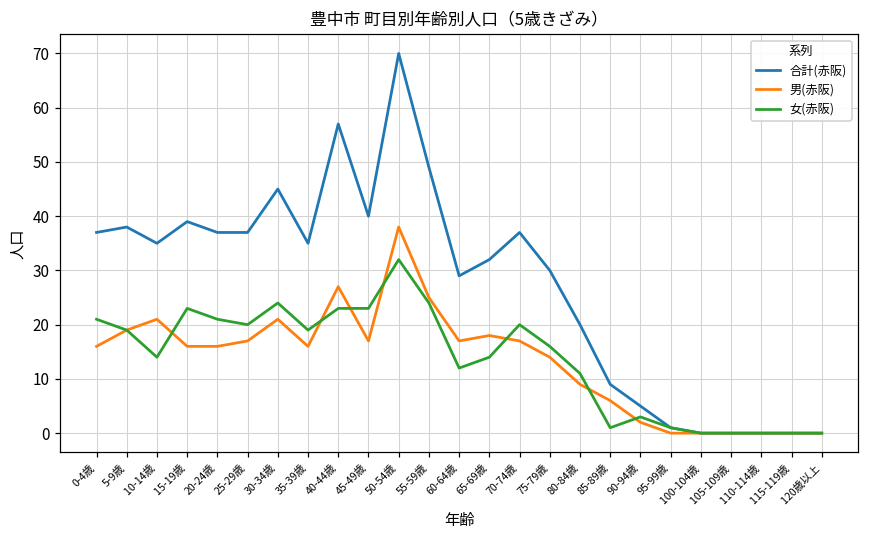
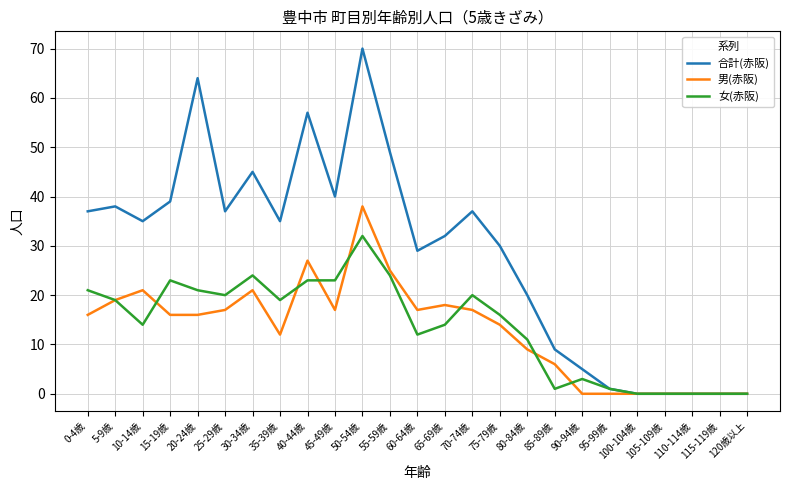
合計(赤阪), 20-24歳: 37 -> 64
男(赤阪), 35-39歳: 16 -> 12
男(赤阪), 90-94歳: 2 -> 0
